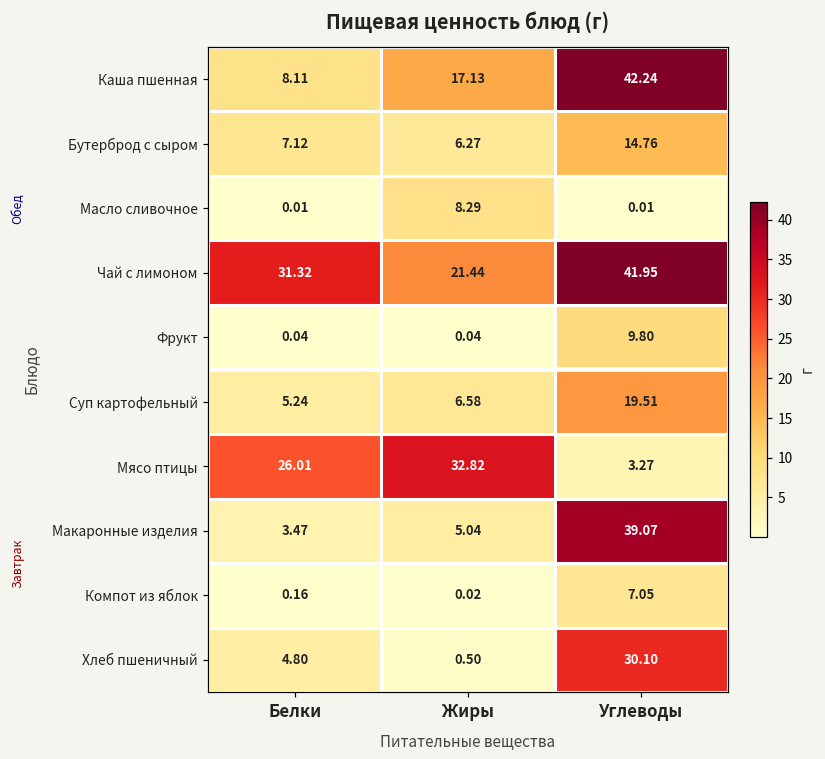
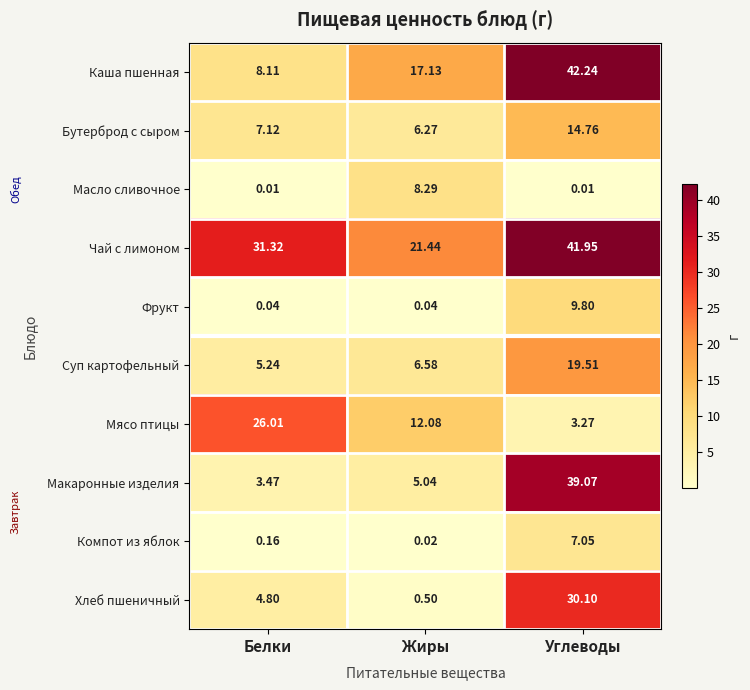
Мясо птицы, Жиры: 32.82 -> 12.08
